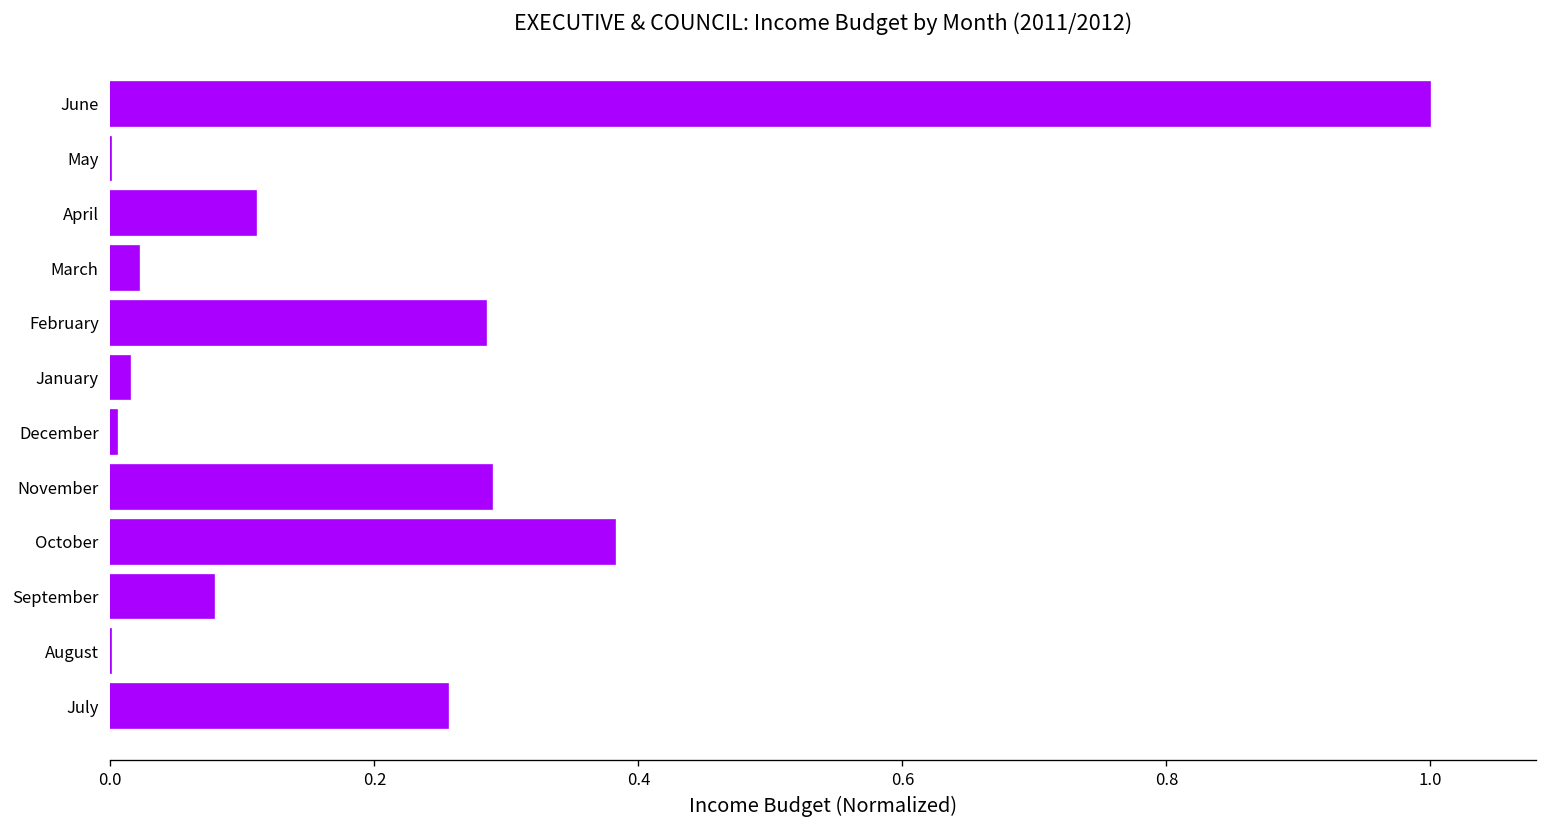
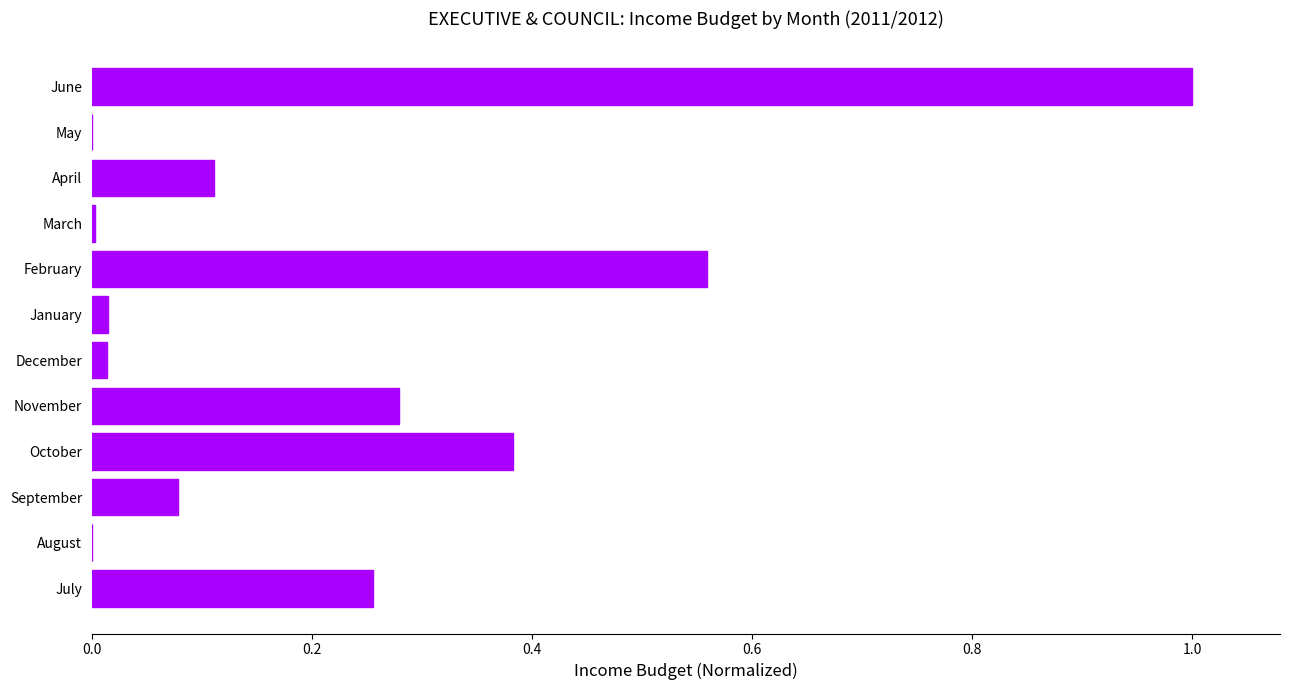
March: 0.022 -> 0.003
February: 0.285 -> 0.559
December: 0.005 -> 0.014
November: 0.289 -> 0.279
